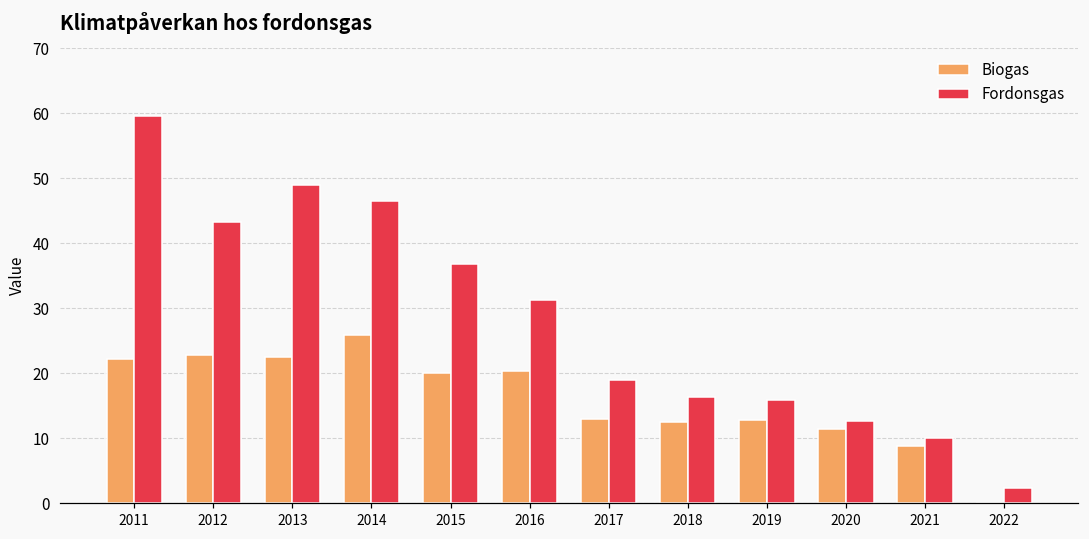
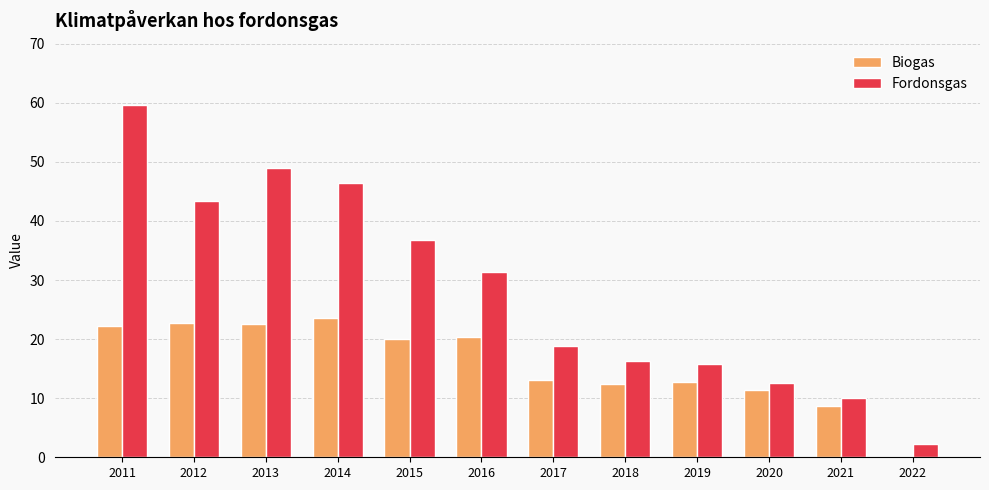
Biogas, 2014: 26 -> 24
